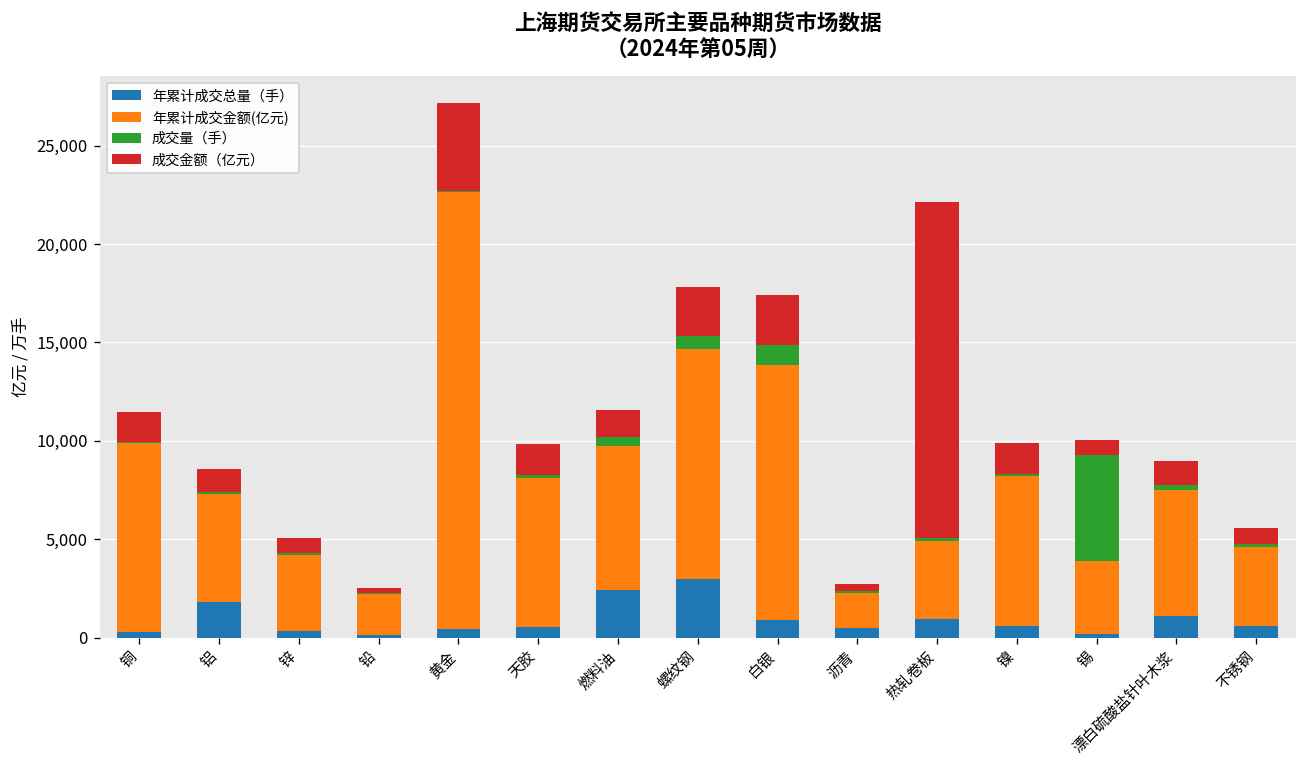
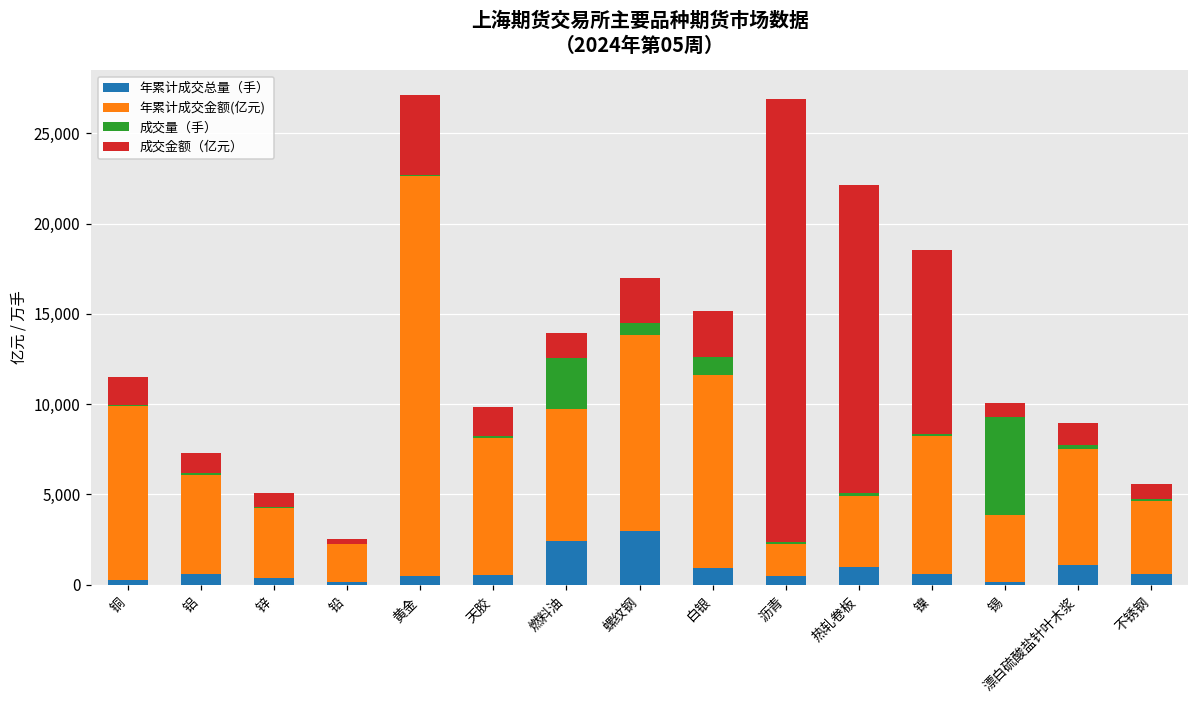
年累计成交总量（手）, 铝: 1,800 -> 600
成交量（手）, 燃料油: 400 -> 2,800
年累计成交金额(亿元), 螺纹钢: 11,700 -> 10,900
年累计成交金额(亿元), 白银: 12,900 -> 10,700
成交金额（亿元）, 沥青: 400 -> 24,500
成交金额（亿元）, 镍: 1,600 -> 10,200
